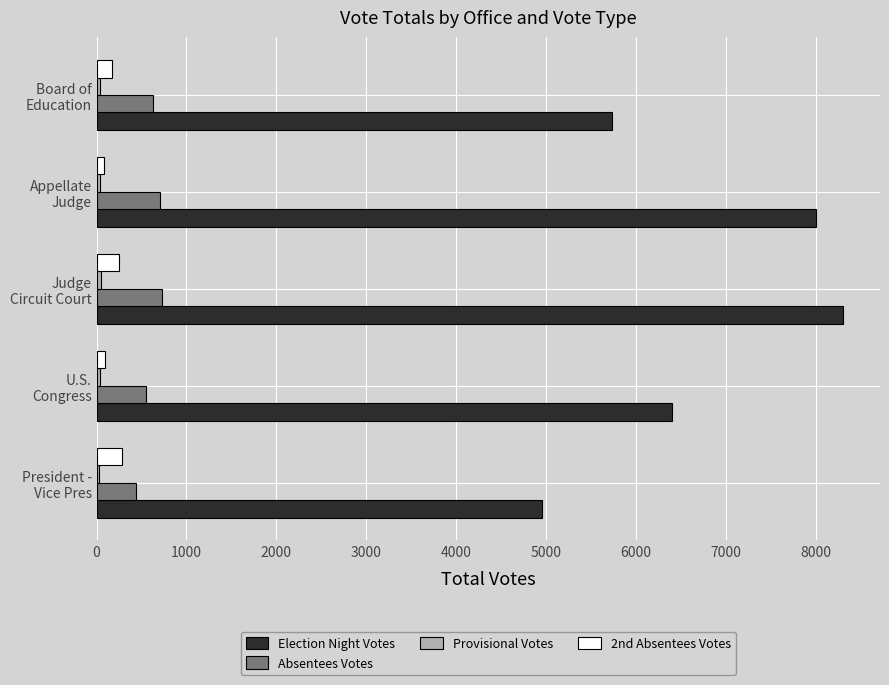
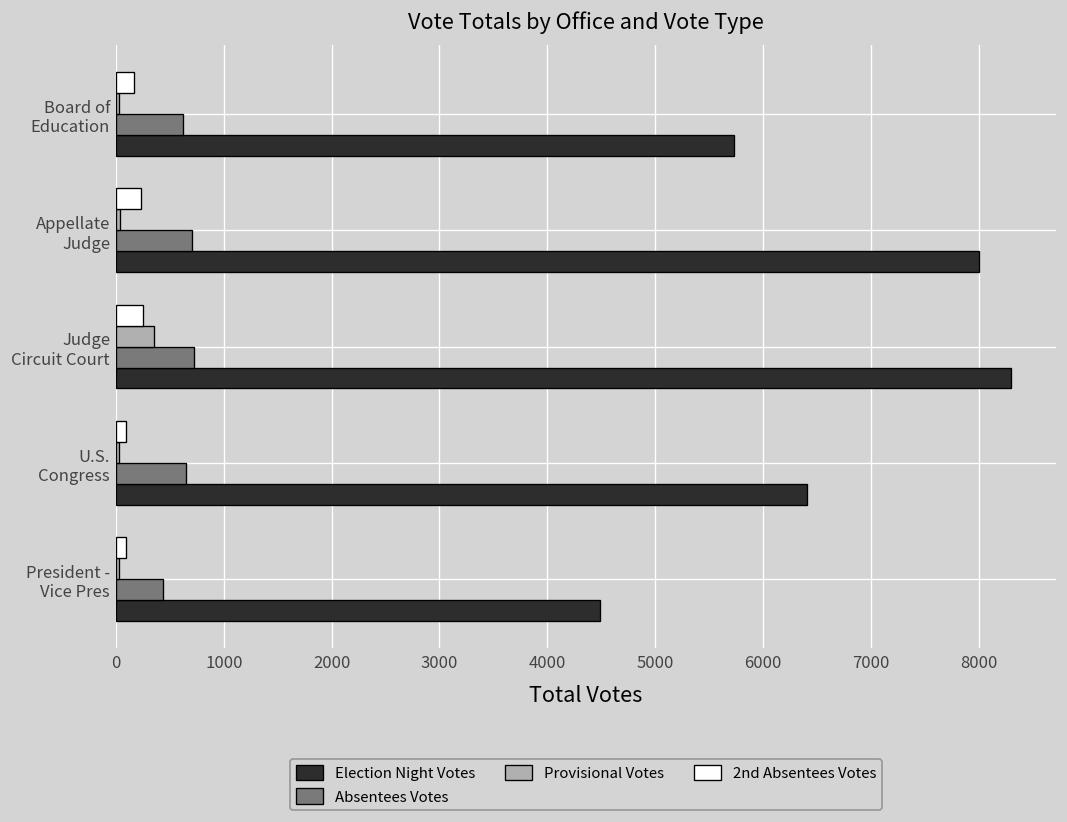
2nd Absentees Votes, Appellate Judge: 100 -> 200
Provisional Votes, Judge Circuit Court: 0 -> 400
Absentees Votes, U.S. Congress: 600 -> 700
2nd Absentees Votes, President - Vice Pres: 300 -> 100
Election Night Votes, President - Vice Pres: 5000 -> 4500
